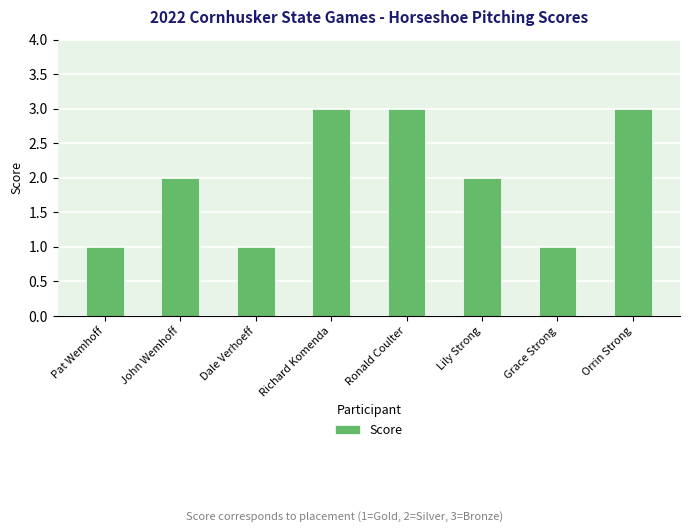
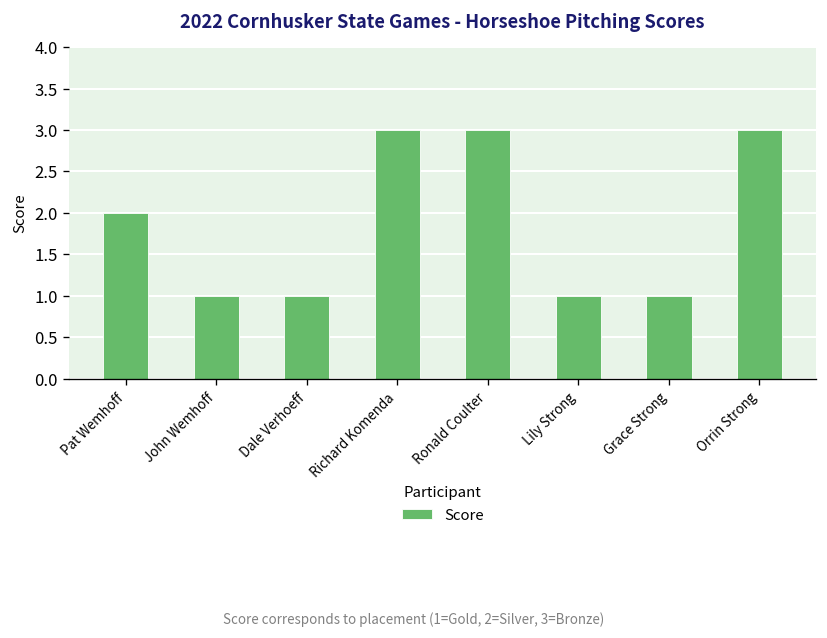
Pat Wemhoff: 1 -> 2
John Wemhoff: 2 -> 1
Lily Strong: 2 -> 1
